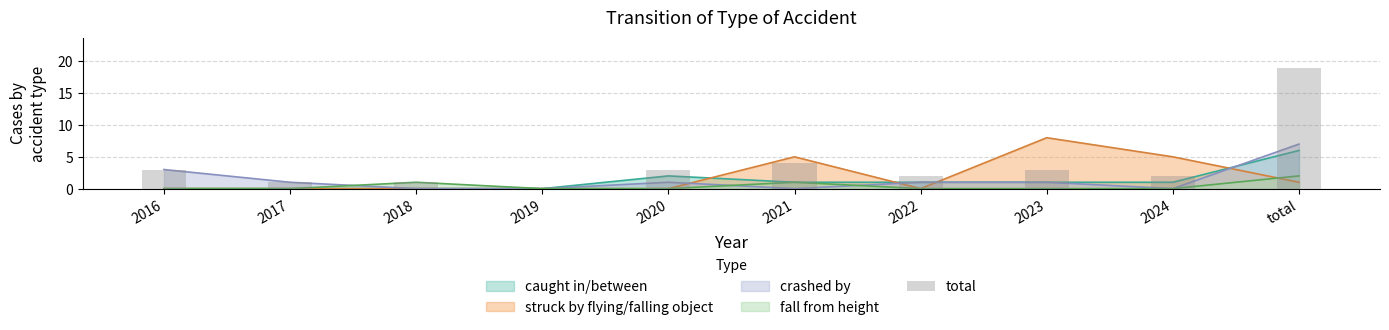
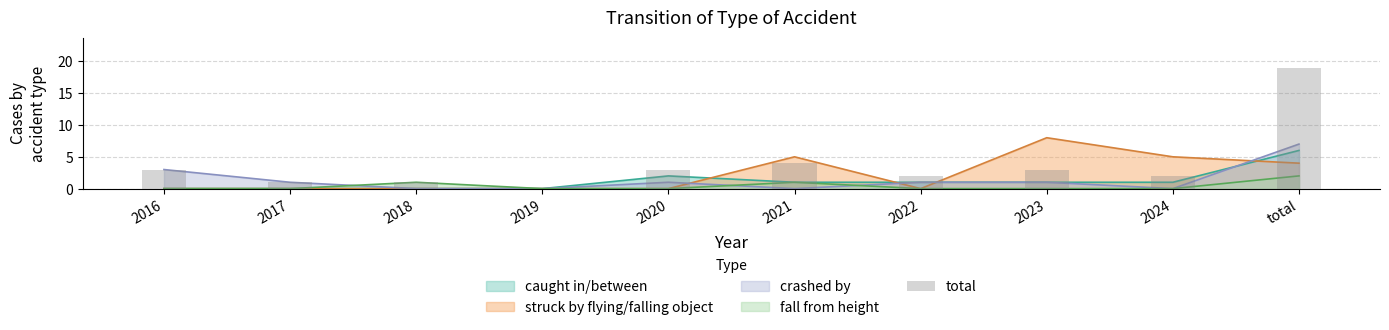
struck by flying/falling object, total: 1 -> 4
